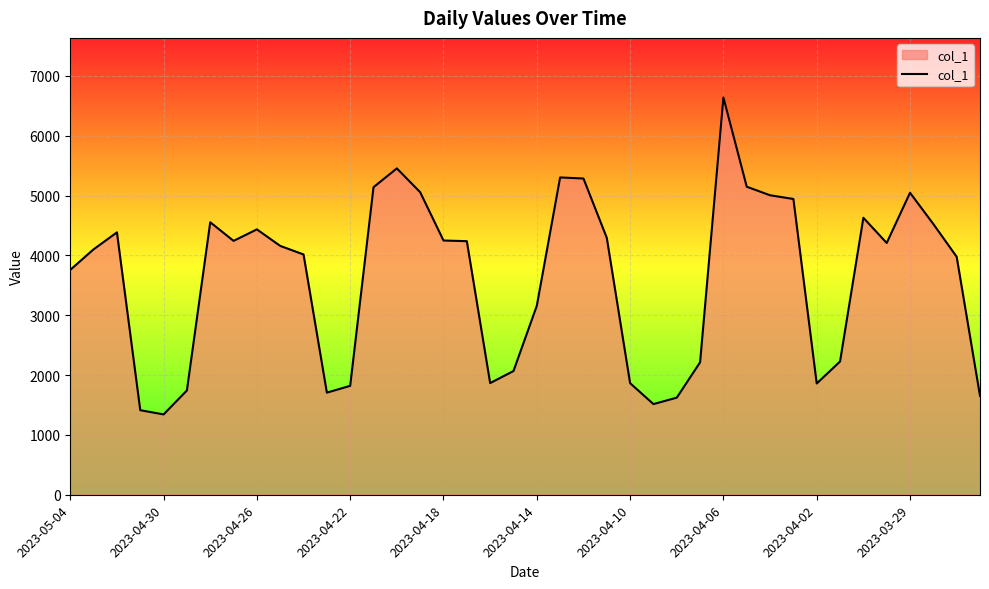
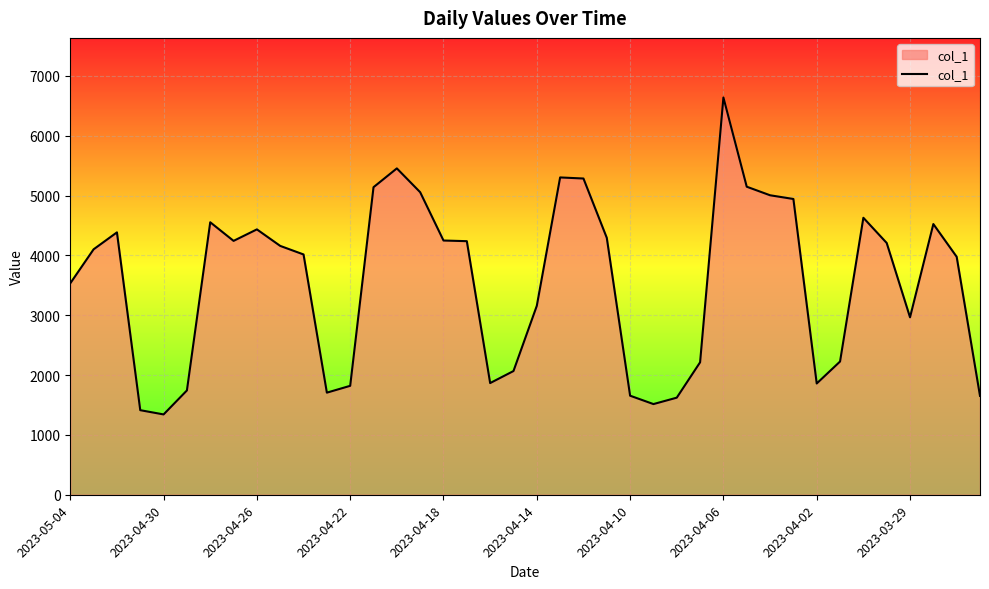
2023-05-04: 3800 -> 3500
2023-04-10: 1900 -> 1700
2023-03-29: 5000 -> 3000
